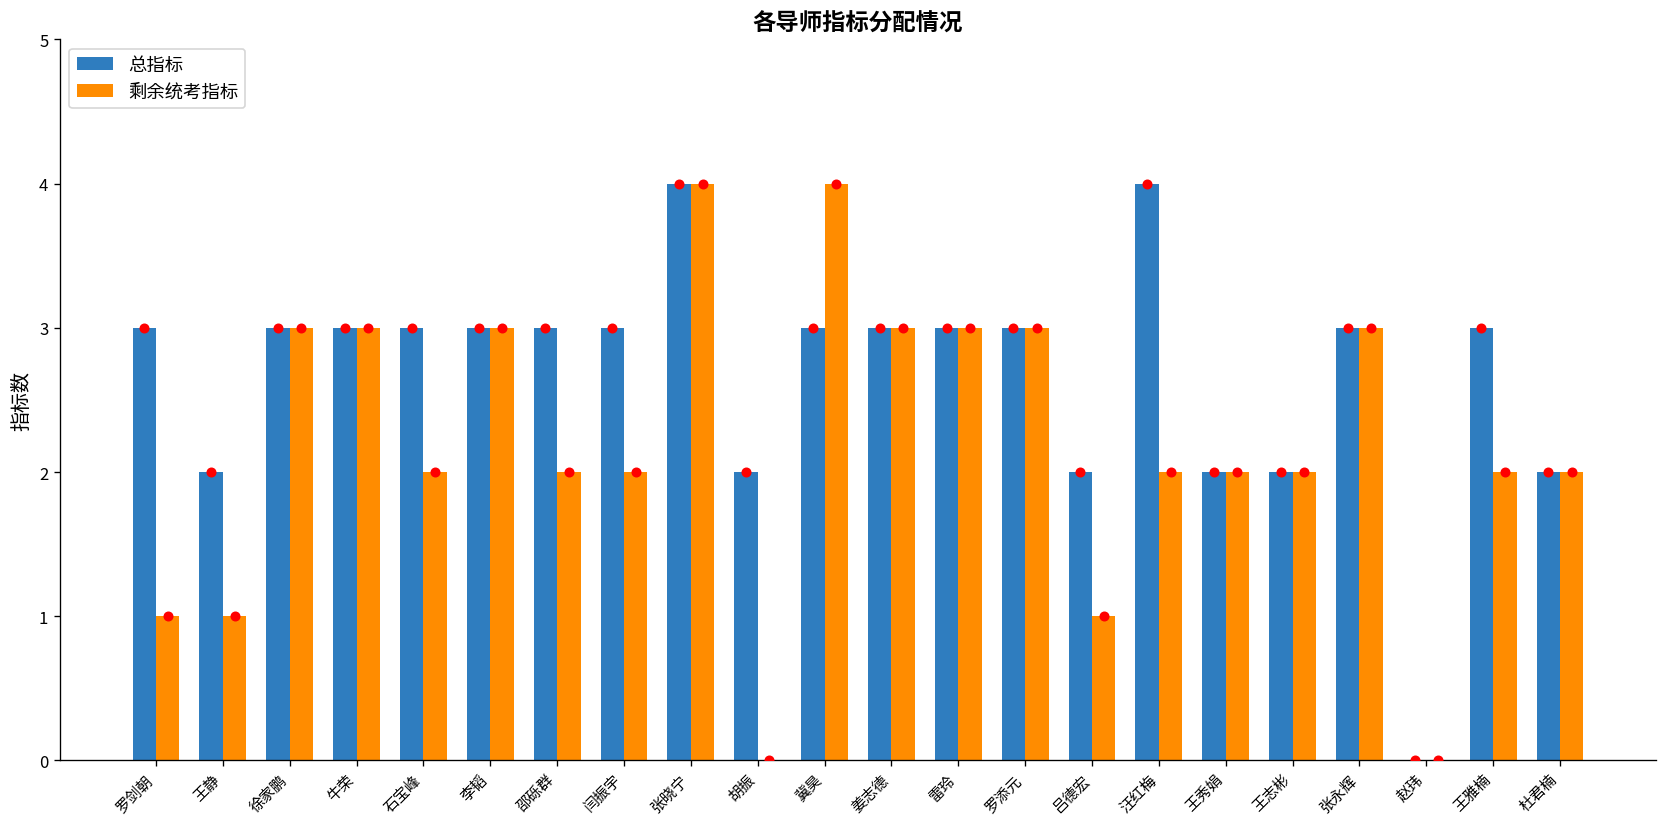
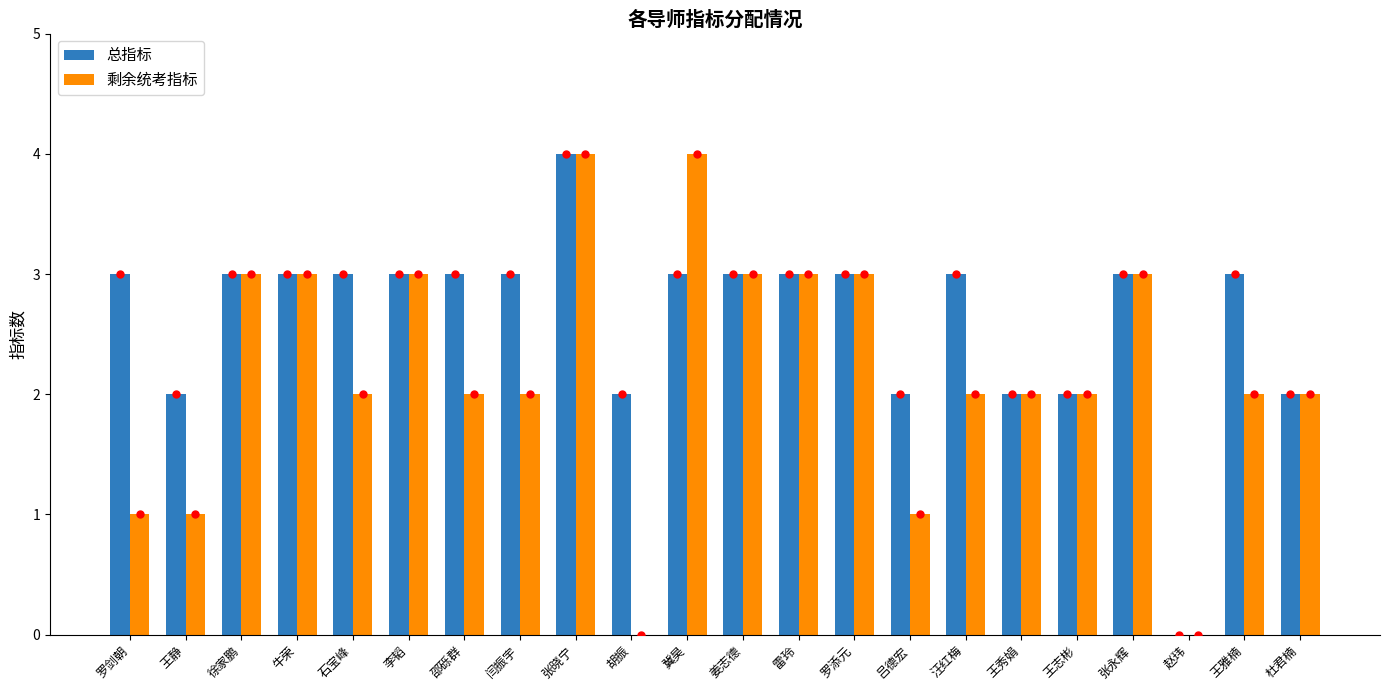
总指标, 汪红梅: 4 -> 3
